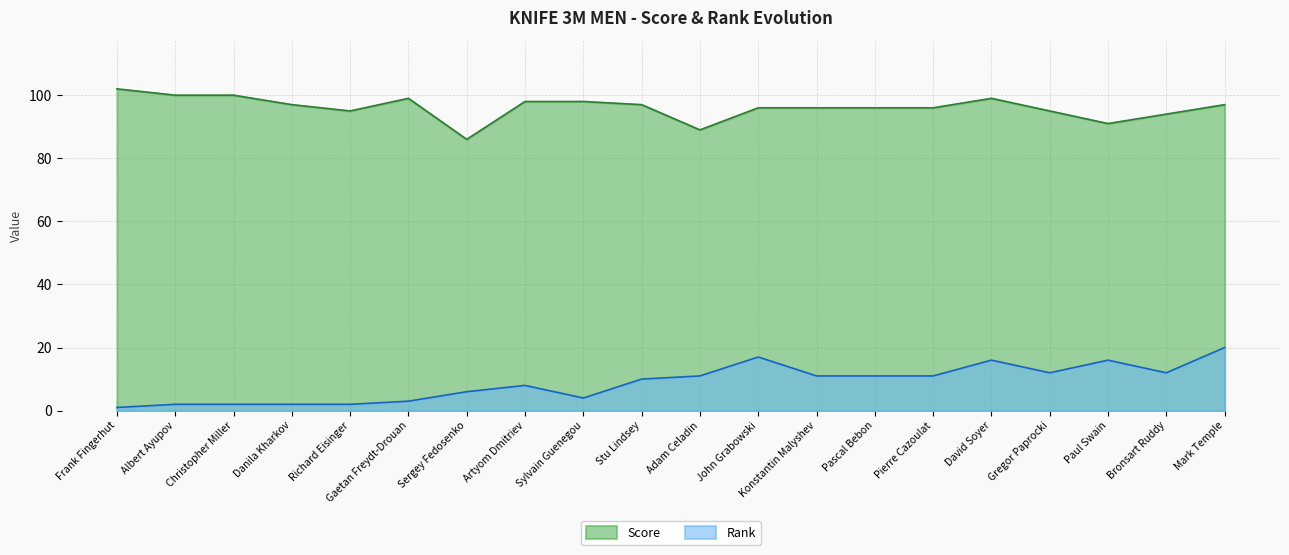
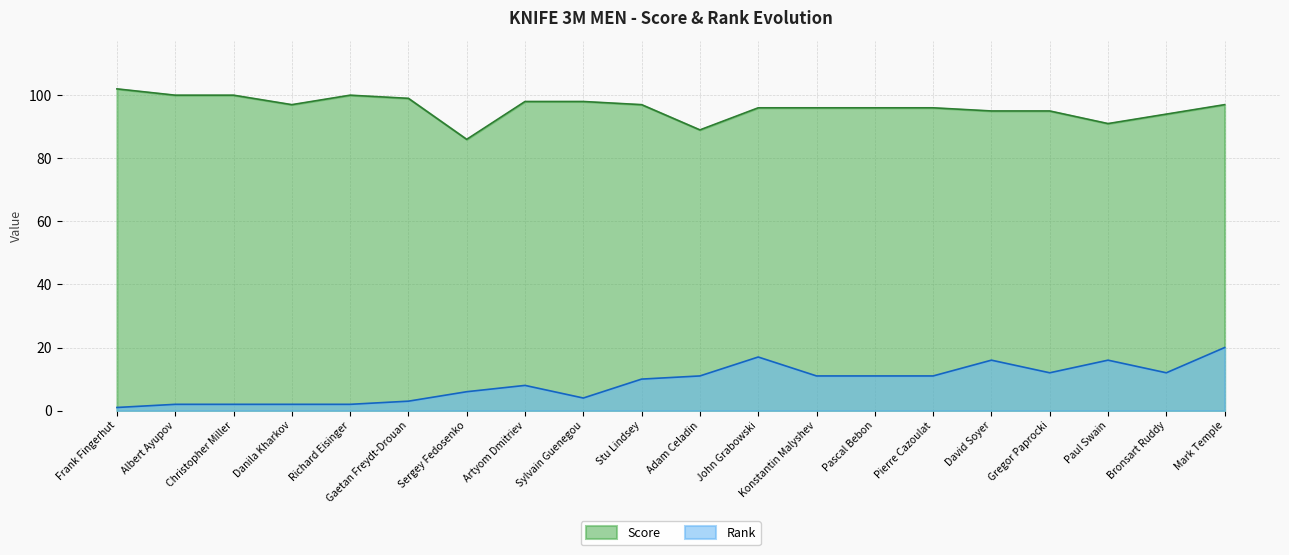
Score, Richard Eisinger: 95 -> 100
Score, David Soyer: 99 -> 95
